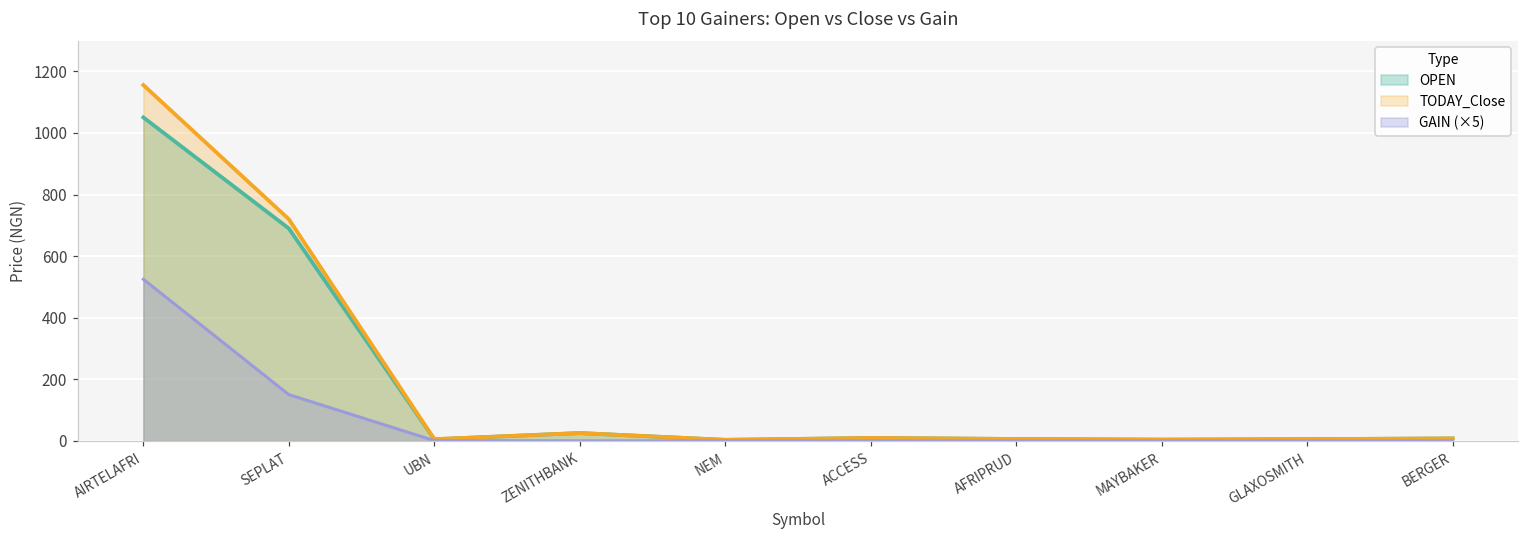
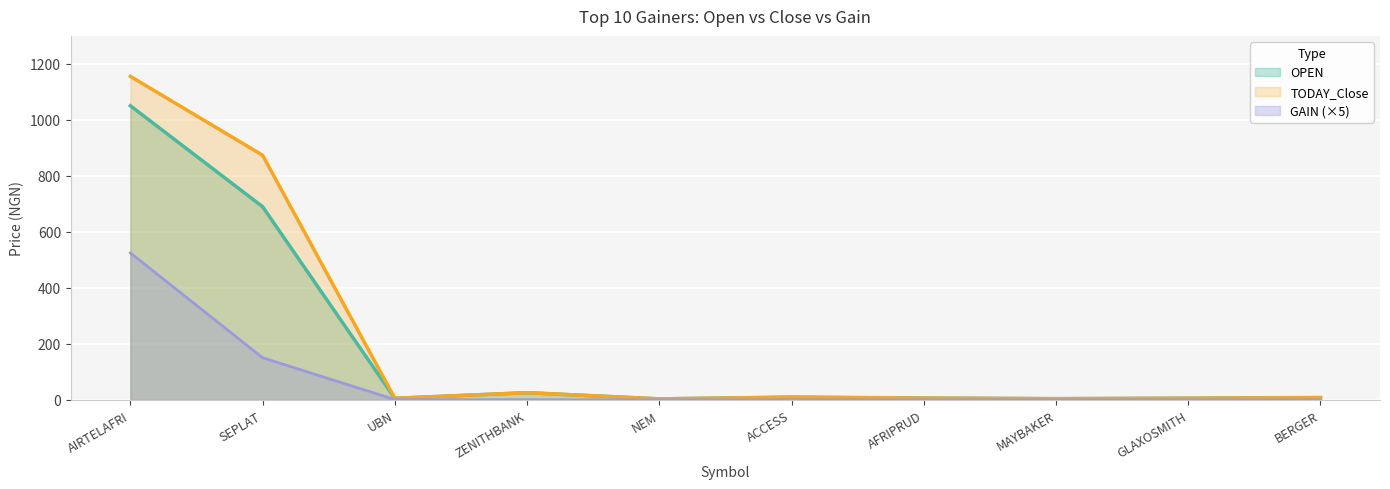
TODAY_Close, SEPLAT: 720 -> 870
